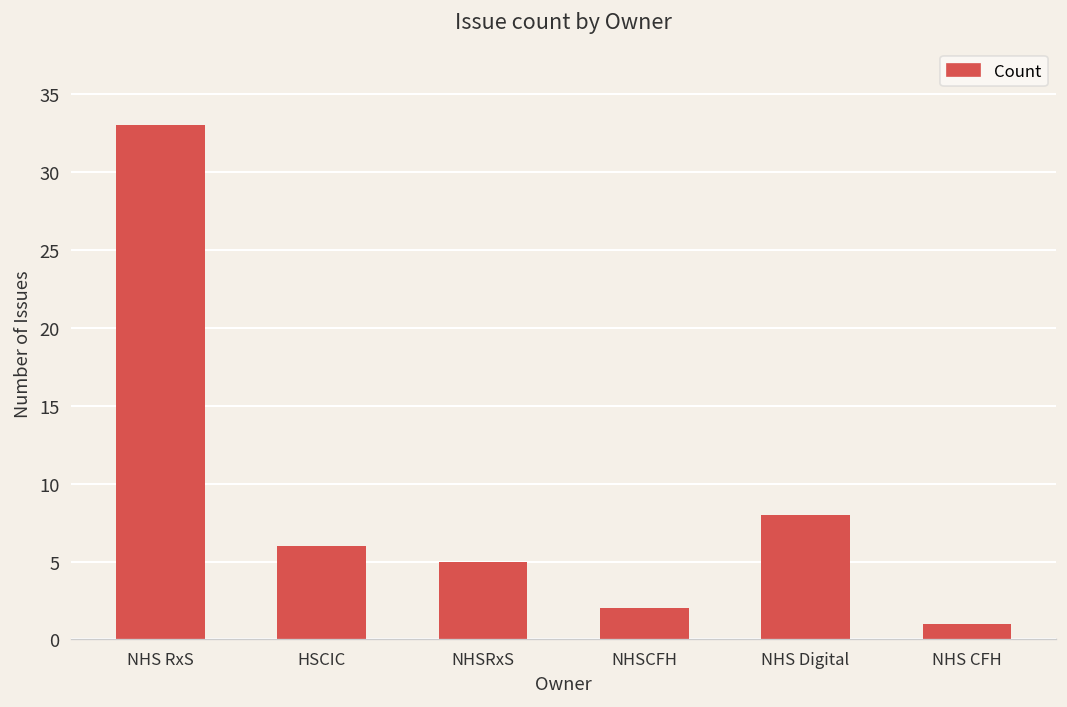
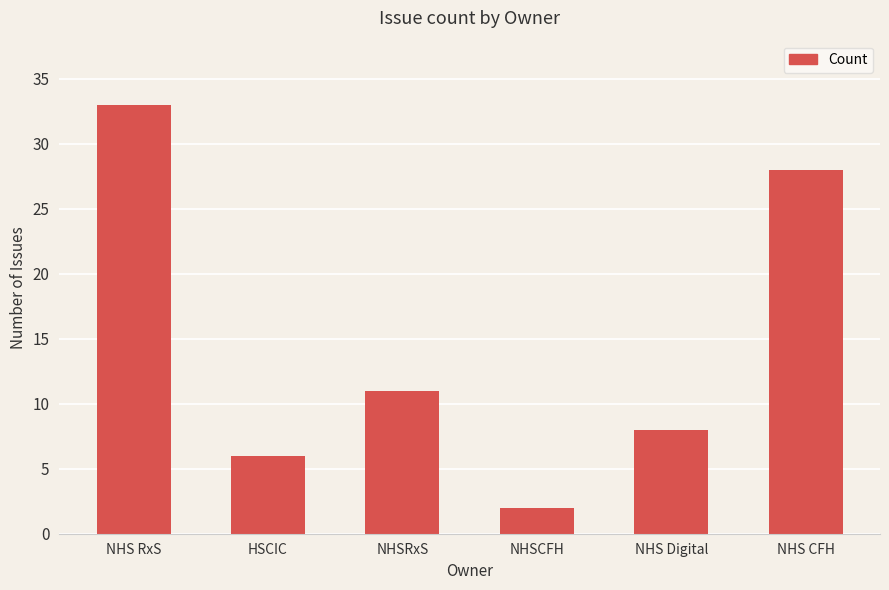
NHSRxS: 5 -> 11
NHS CFH: 1 -> 28
